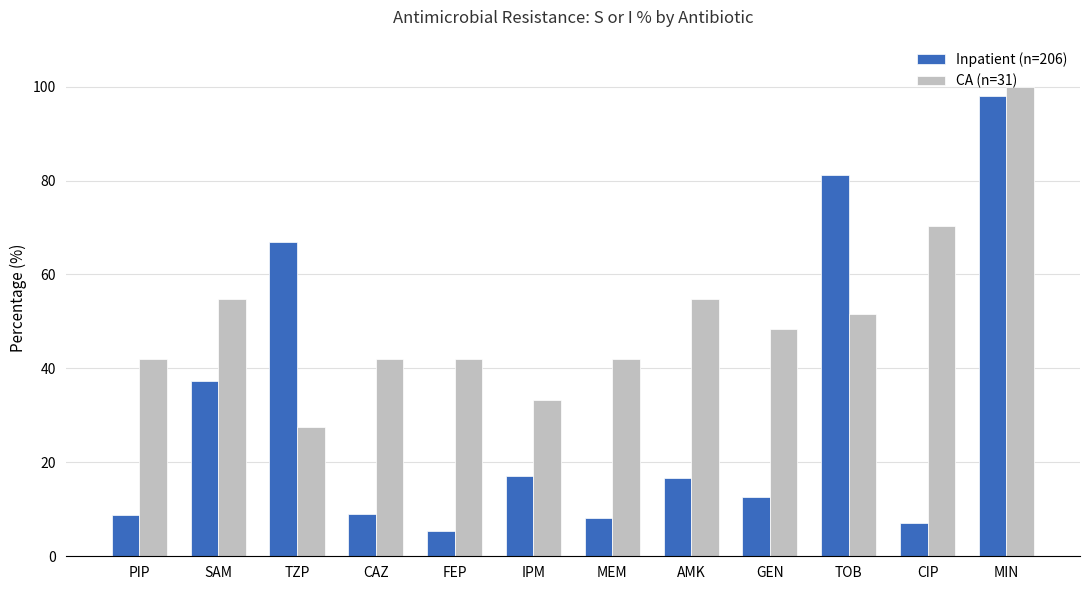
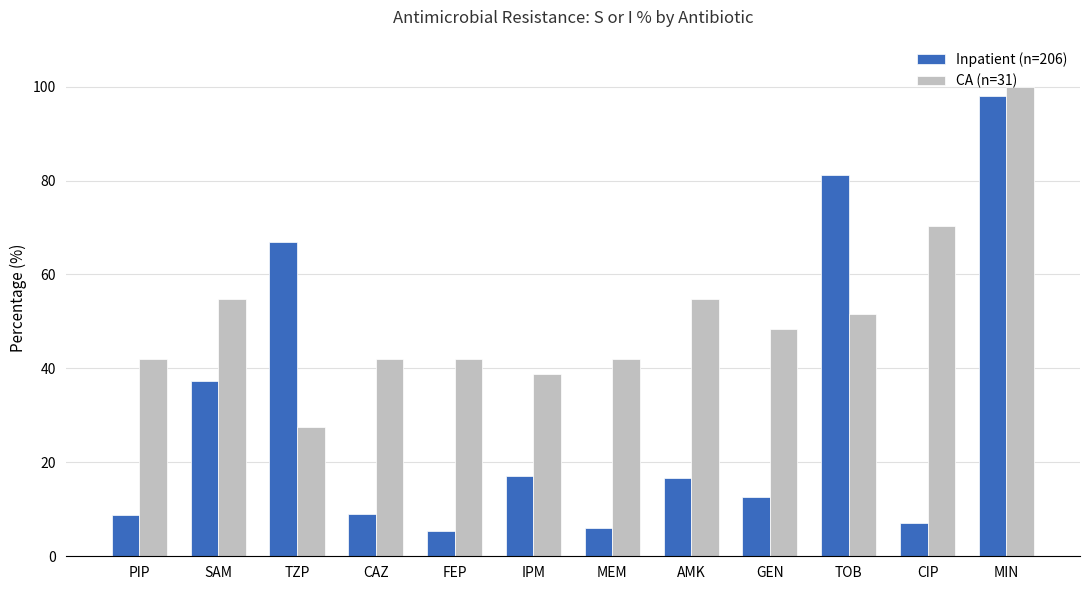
CA (n=31), IPM: 33 -> 39
Inpatient (n=206), MEM: 8 -> 6
